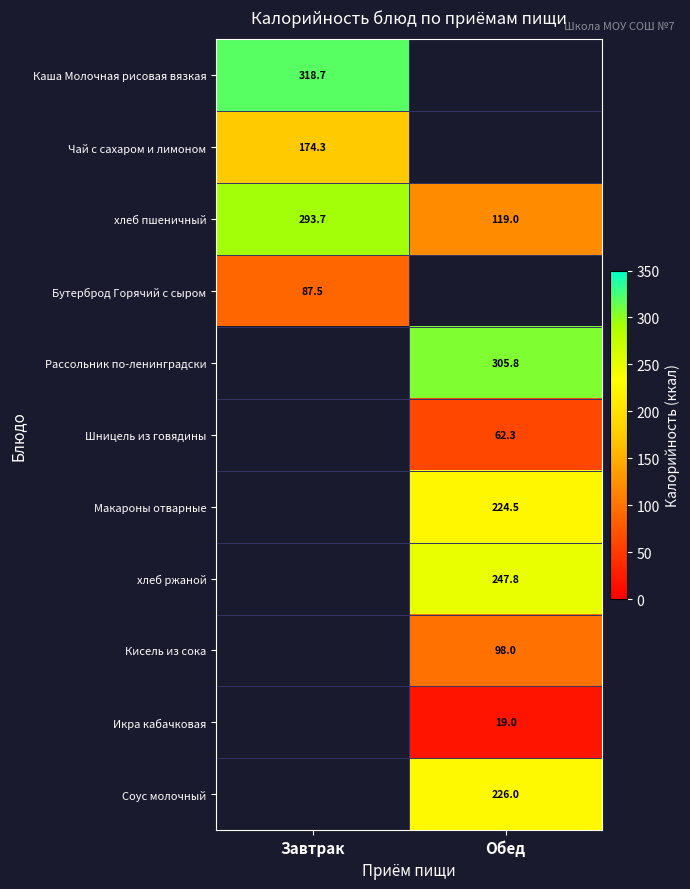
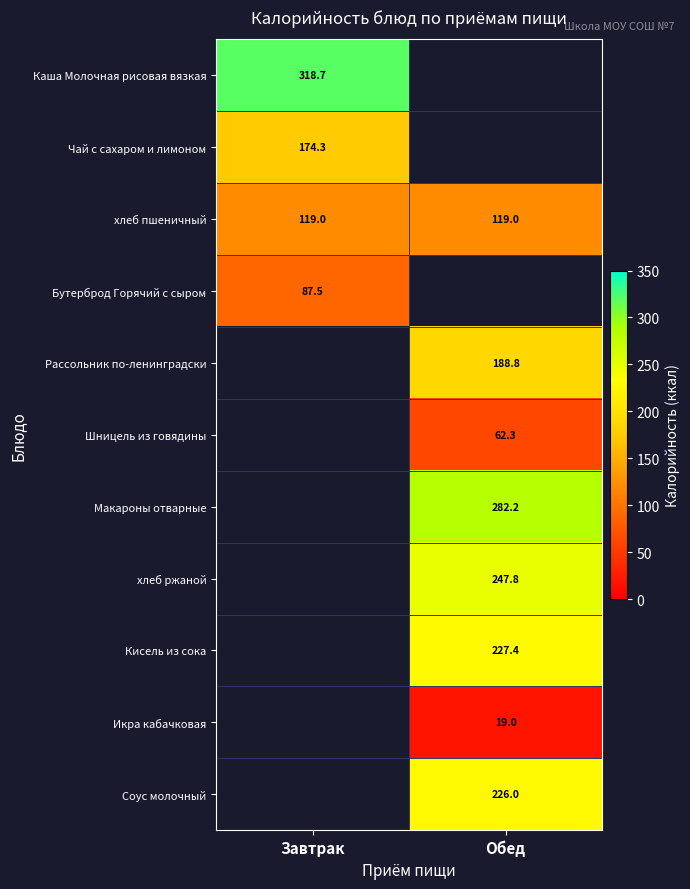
хлеб пшеничный, Завтрак: 293.7 -> 119.0
Рассольник по-ленинградски, Обед: 305.8 -> 188.8
Макароны отварные, Обед: 224.5 -> 282.2
Кисель из сока, Обед: 98.0 -> 227.4
